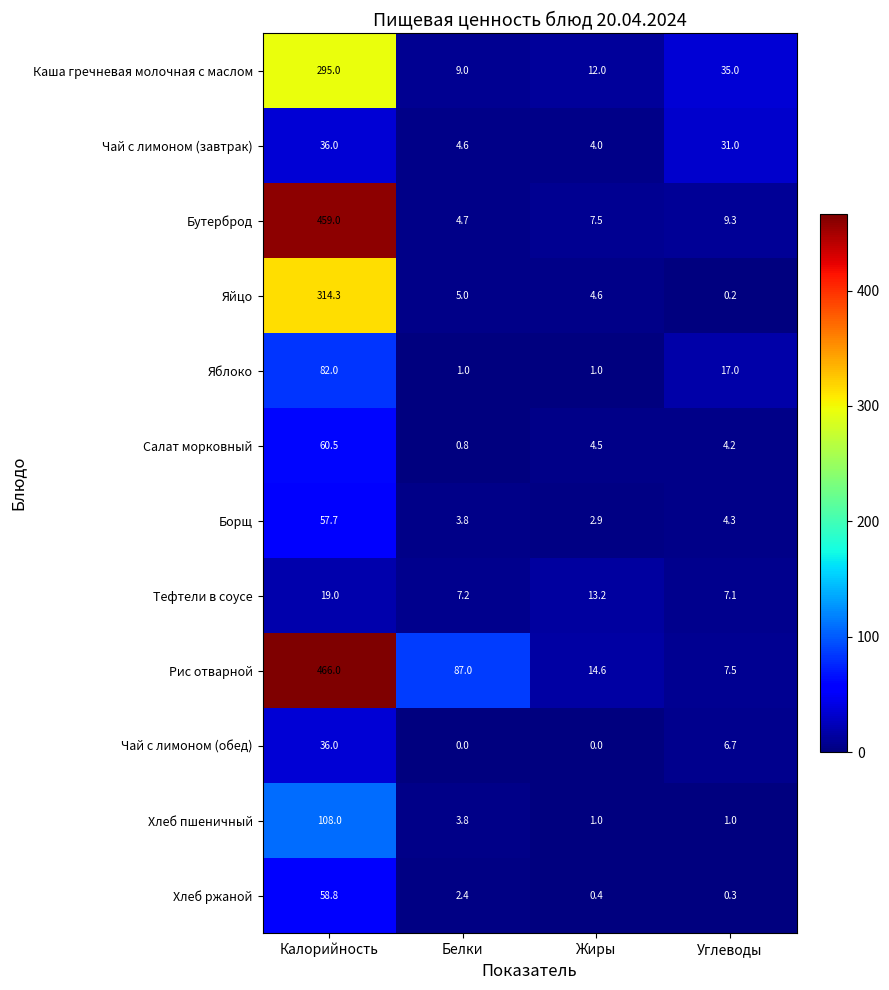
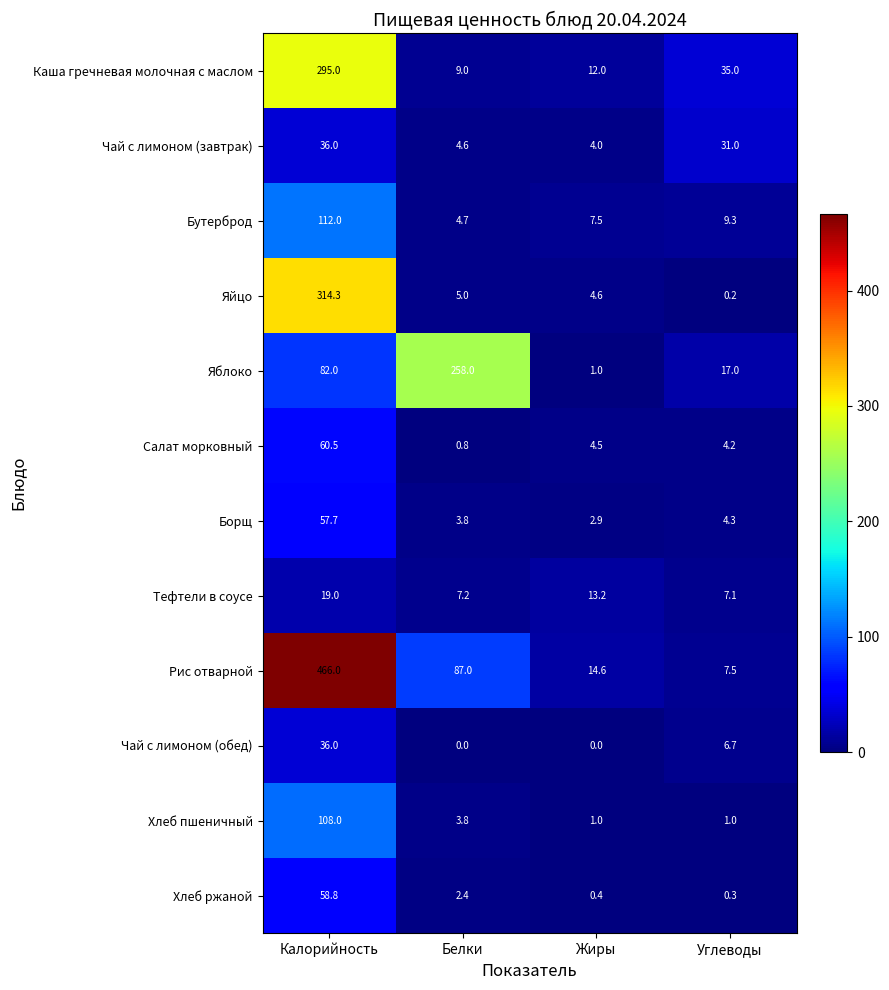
Бутерброд, Калорийность: 459.0 -> 112.0
Яблоко, Белки: 1.0 -> 258.0
